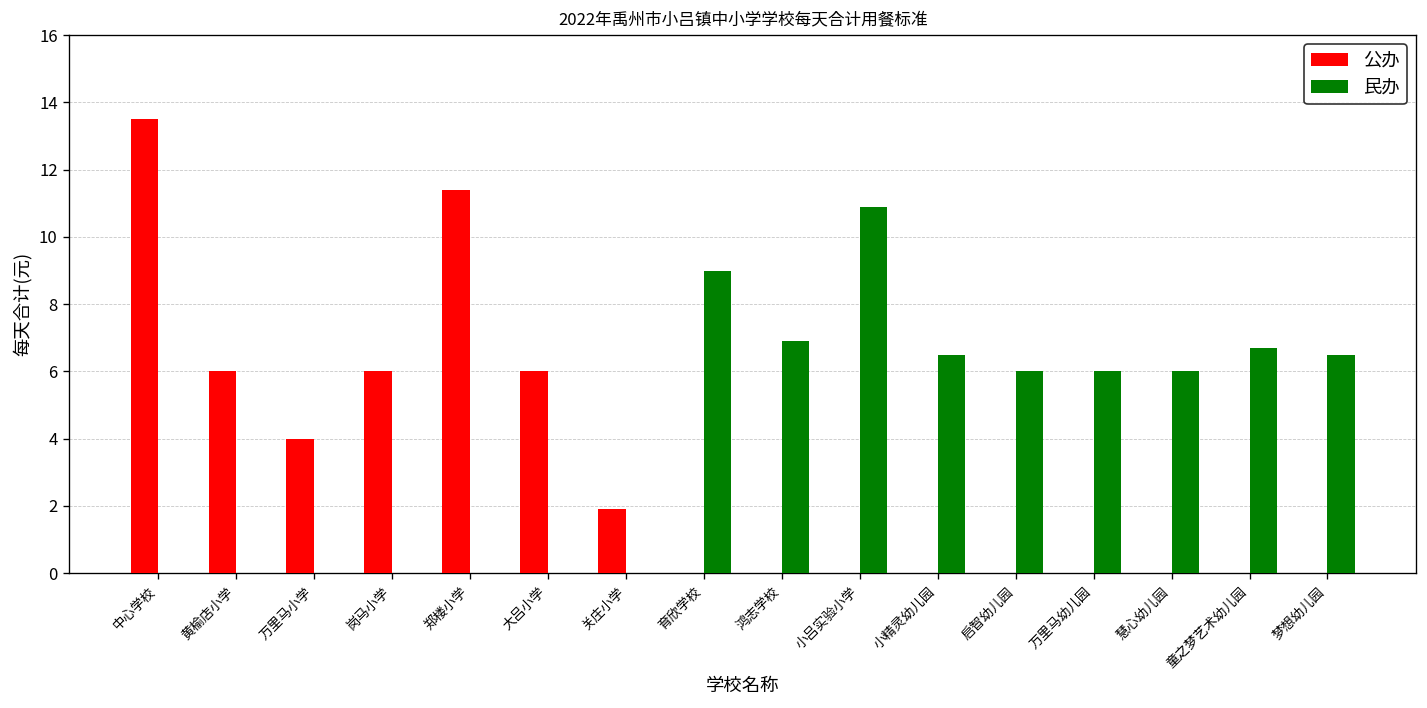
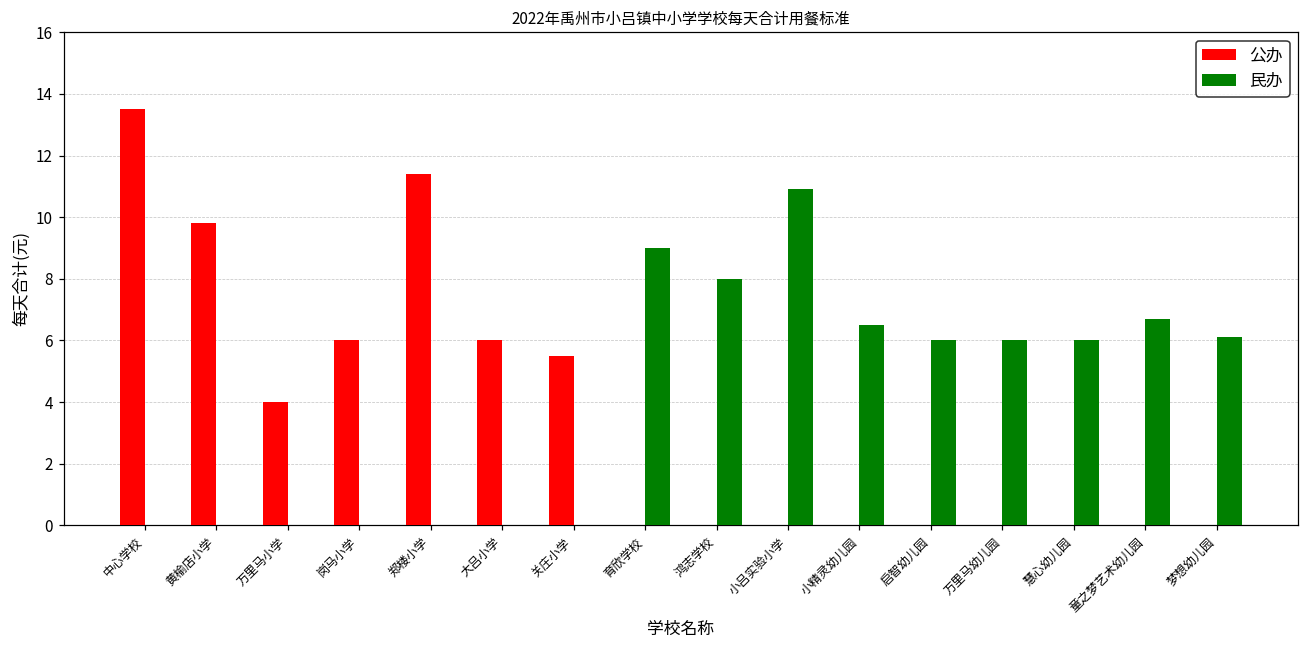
公办, 黄榆店小学: 6.0 -> 9.8
公办, 关庄小学: 1.9 -> 5.5
民办, 鸿志学校: 6.9 -> 8.0
民办, 梦想幼儿园: 6.5 -> 6.1
